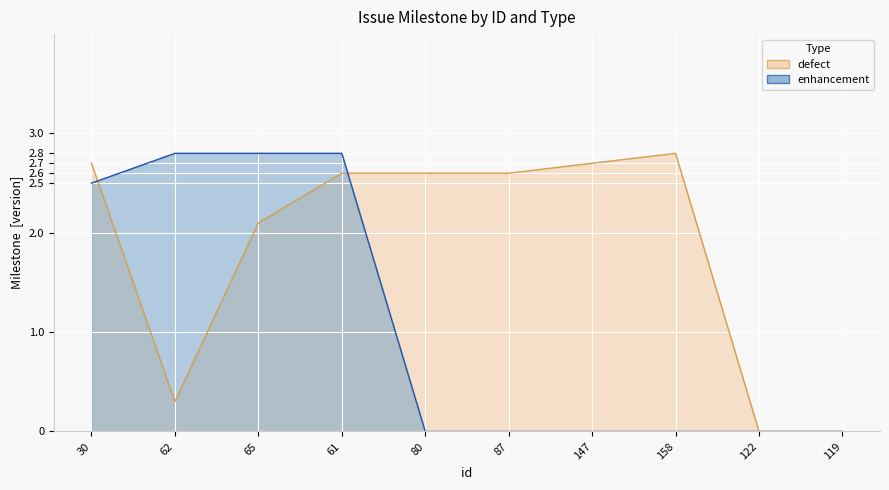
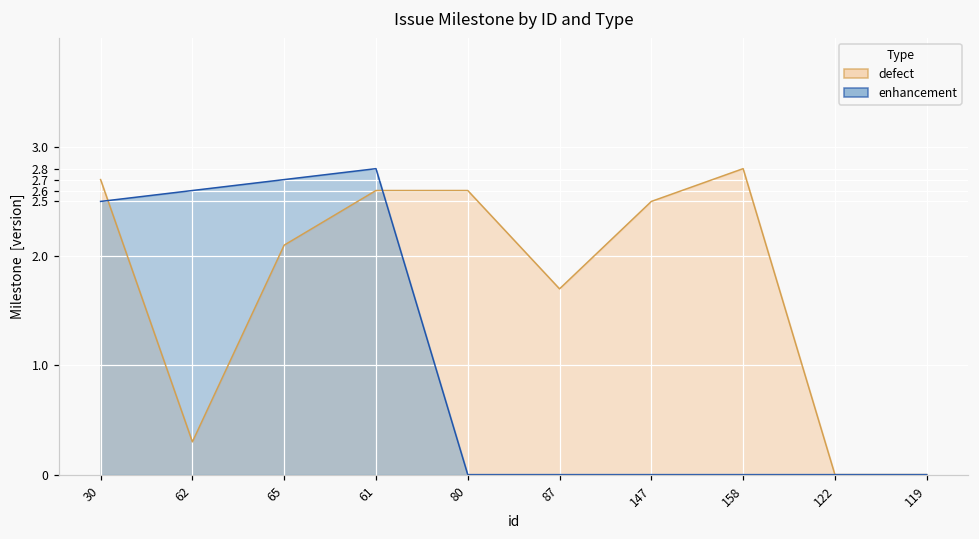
enhancement, 62: 2.8 -> 2.6
enhancement, 65: 2.8 -> 2.7
defect, 87: 2.6 -> 1.7
defect, 147: 2.7 -> 2.5
